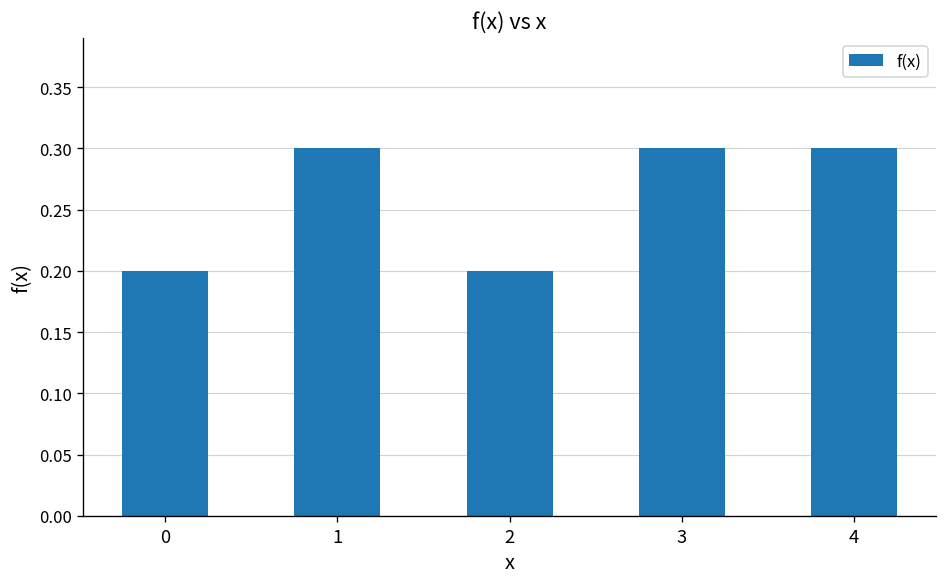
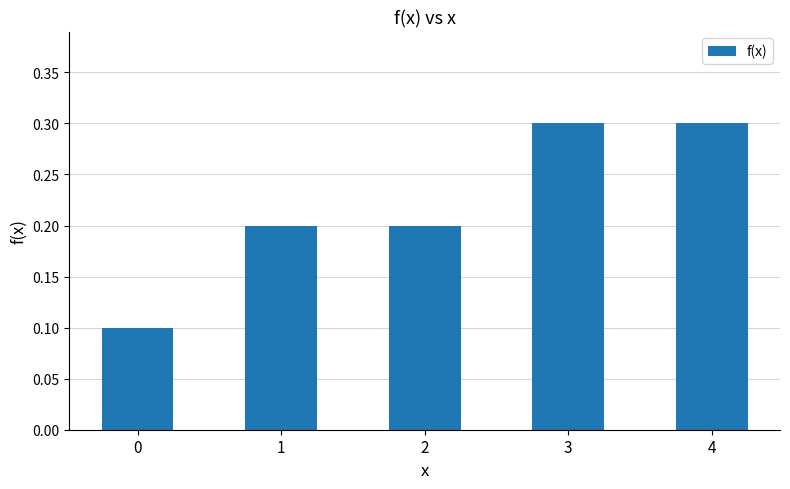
0: 0.2 -> 0.1
1: 0.3 -> 0.2
